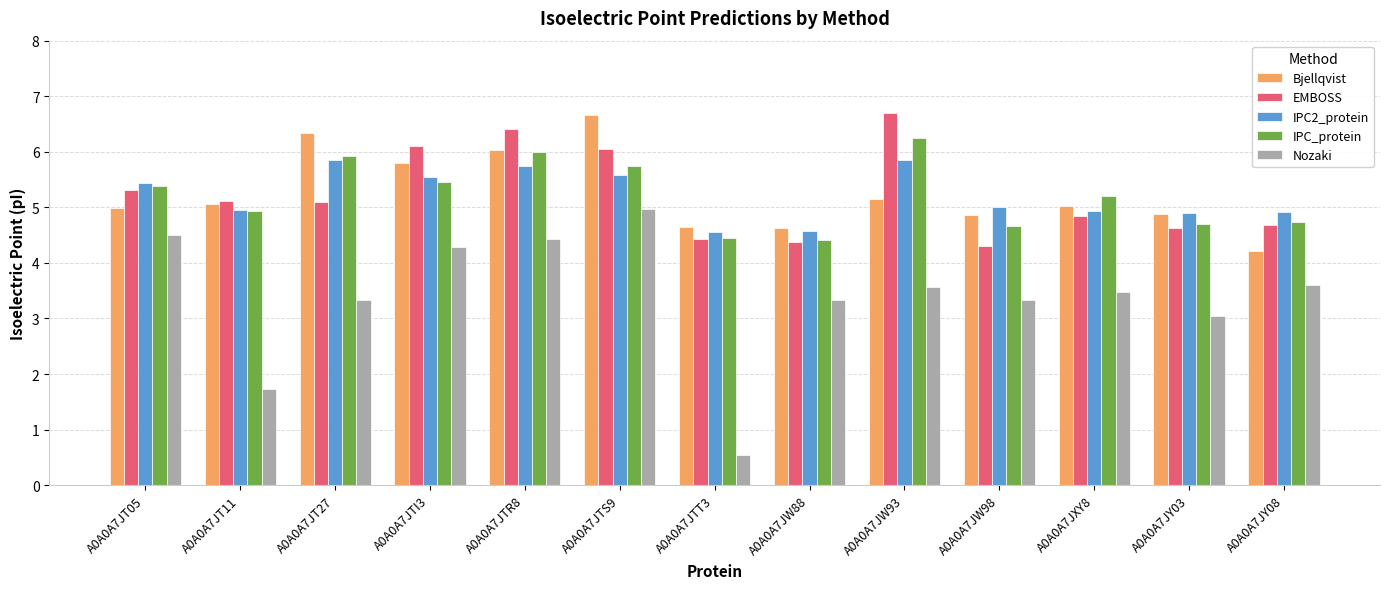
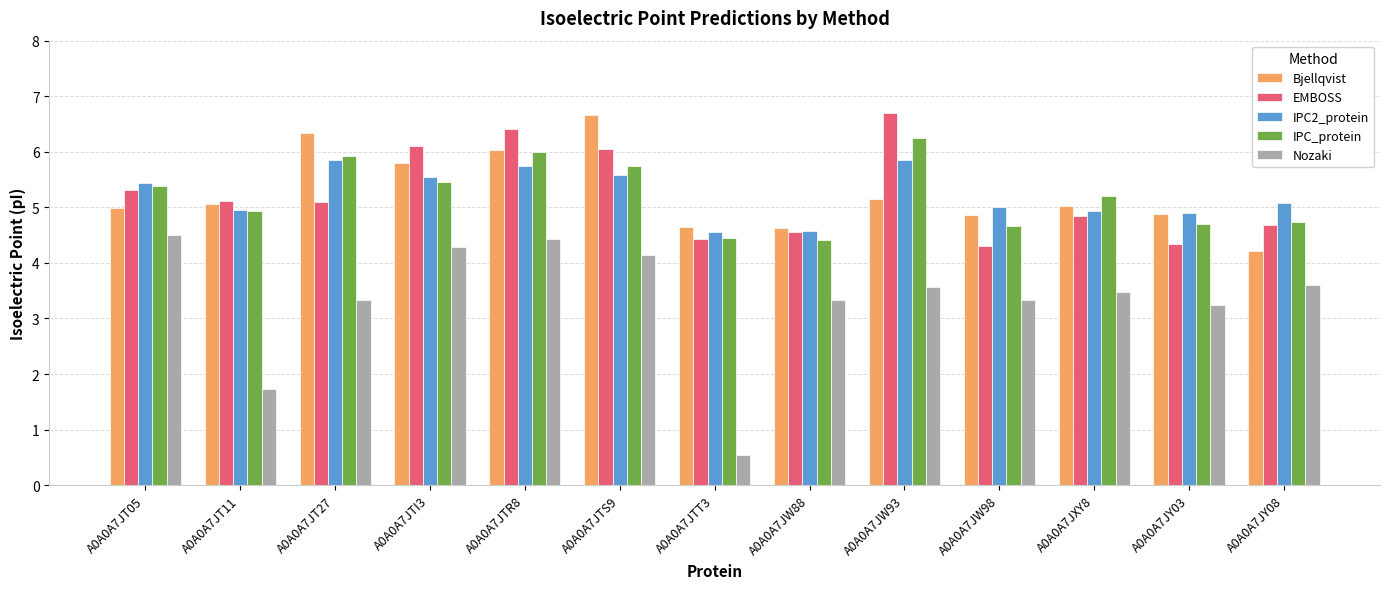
Nozaki, A0A0A7JTS9: 5.0 -> 4.2
EMBOSS, A0A0A7JW88: 4.4 -> 4.6
EMBOSS, A0A0A7JY03: 4.6 -> 4.3
Nozaki, A0A0A7JY03: 3.1 -> 3.2
IPC2_protein, A0A0A7JY08: 4.9 -> 5.1
